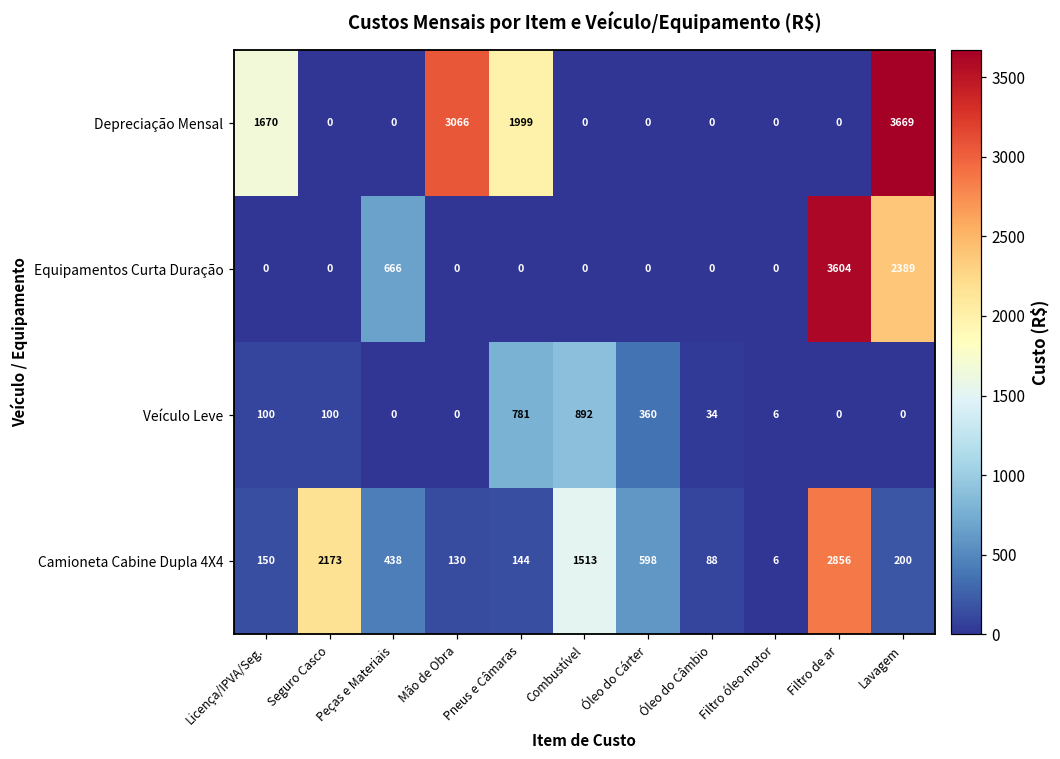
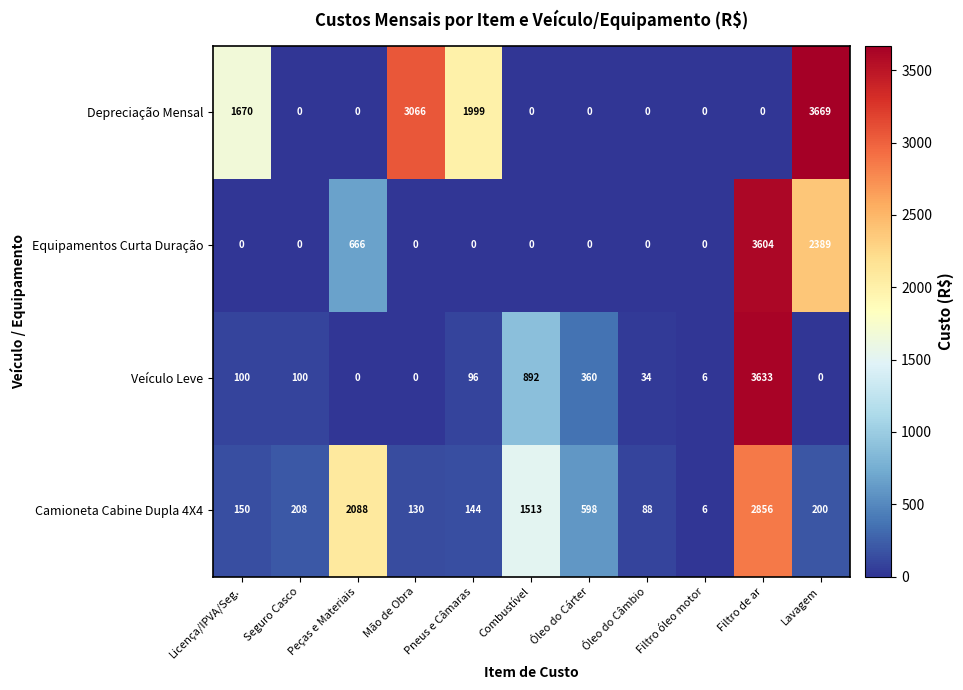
Veículo Leve, Pneus e Câmaras: 781 -> 96
Veículo Leve, Filtro de ar: 0 -> 3633
Camioneta Cabine Dupla 4X4, Seguro Casco: 2173 -> 208
Camioneta Cabine Dupla 4X4, Peças e Materiais: 438 -> 2088
